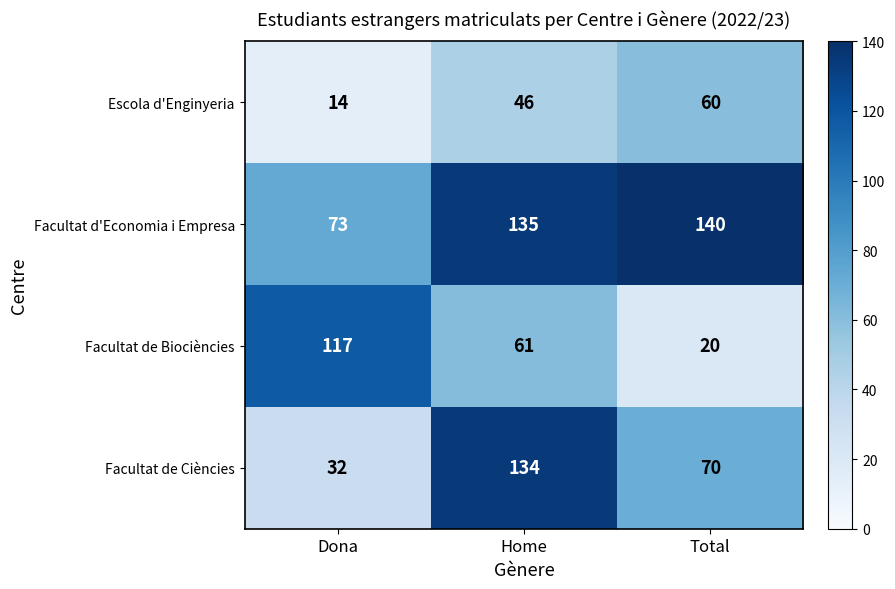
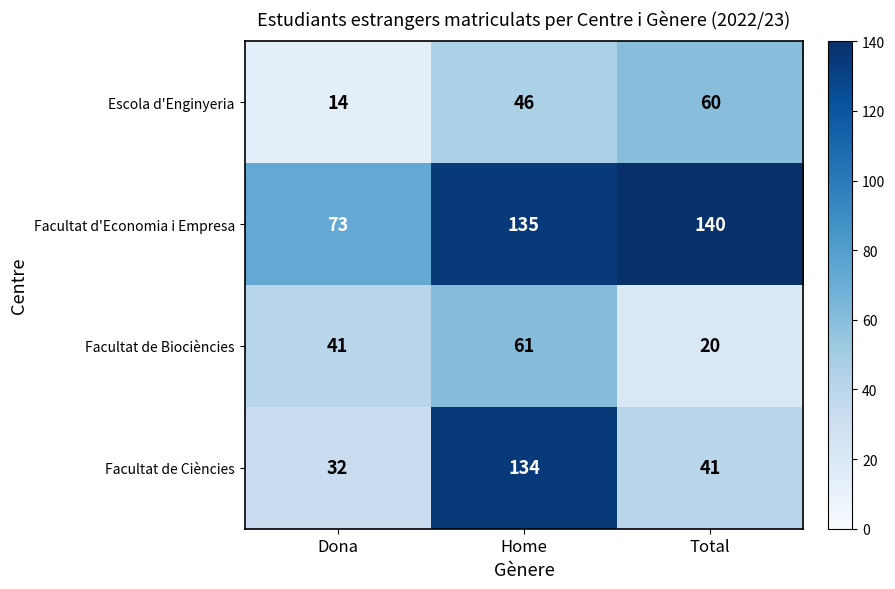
Facultat de Biociències, Dona: 117 -> 41
Facultat de Ciències, Total: 70 -> 41
